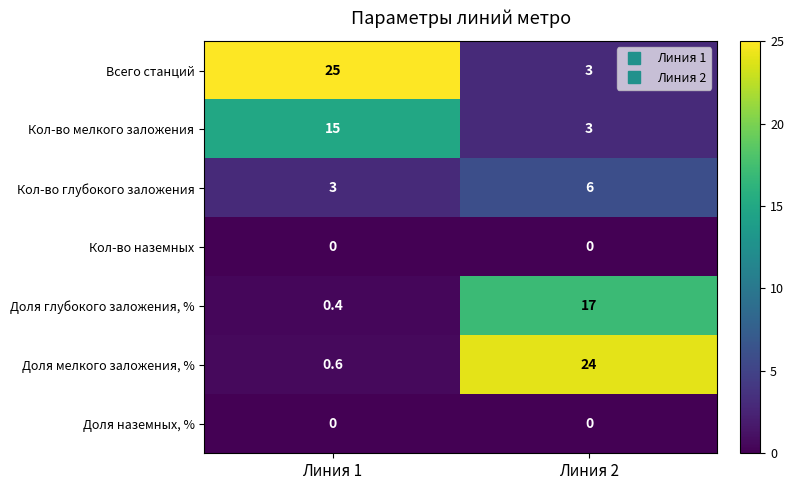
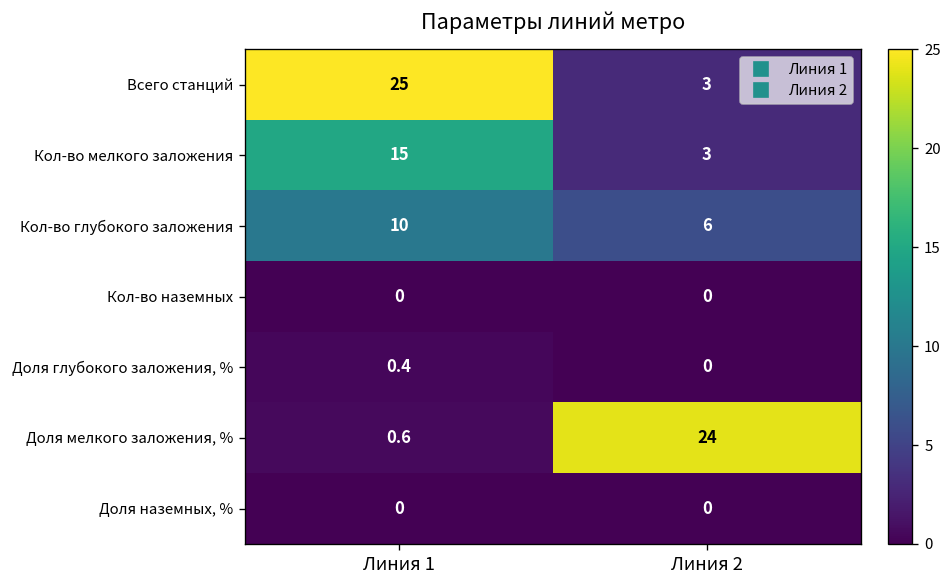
Кол-во глубокого заложения, Линия 1: 3 -> 10
Доля глубокого заложения, %, Линия 2: 17 -> 0
